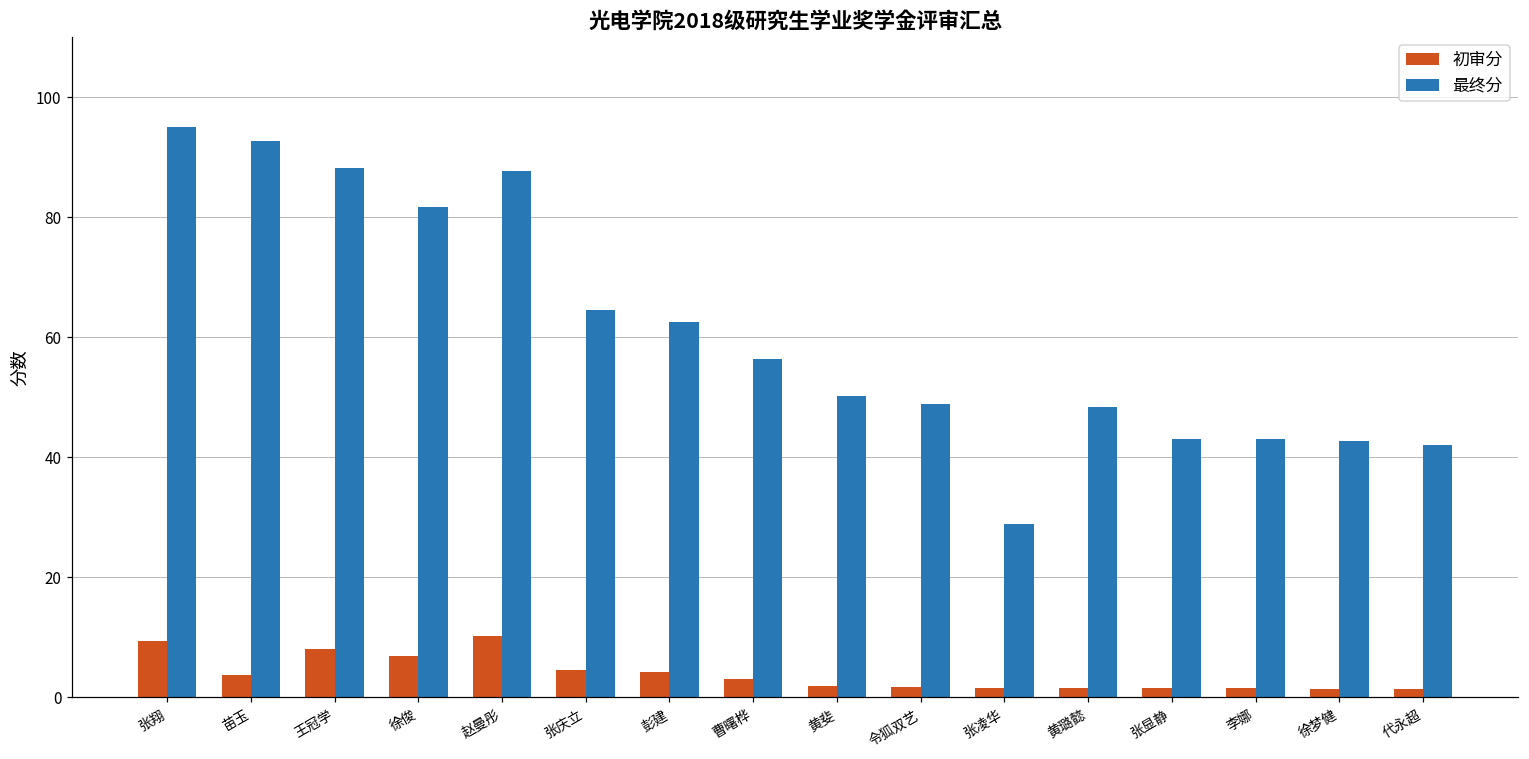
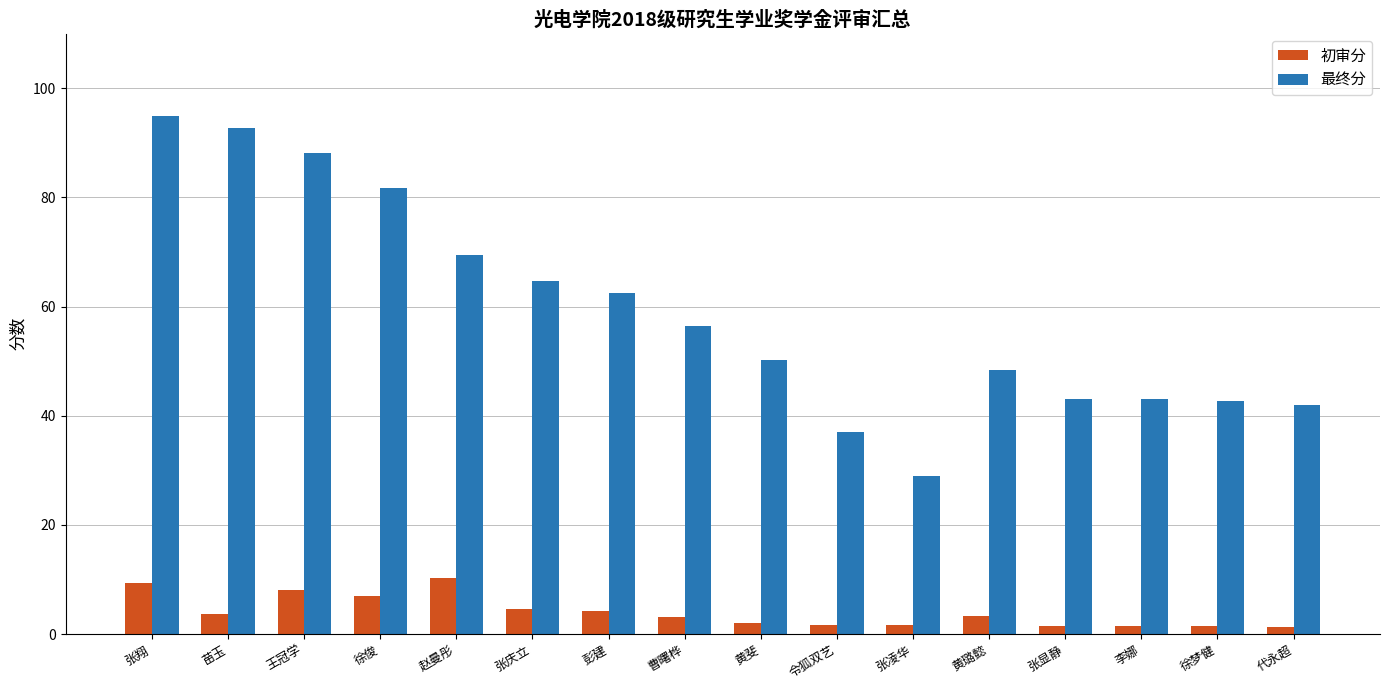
最终分, 赵曼彤: 88 -> 70
最终分, 令狐双艺: 49 -> 37
初审分, 黄璐懿: 2 -> 3
